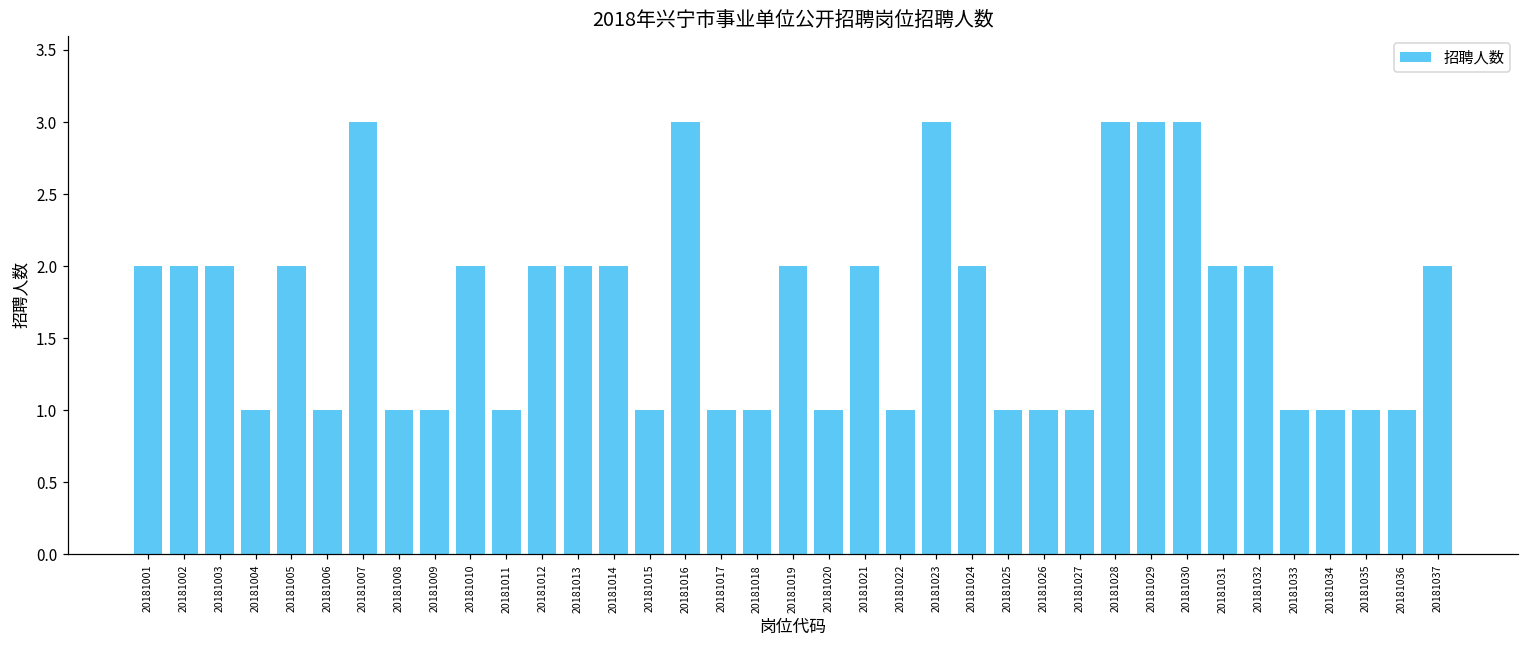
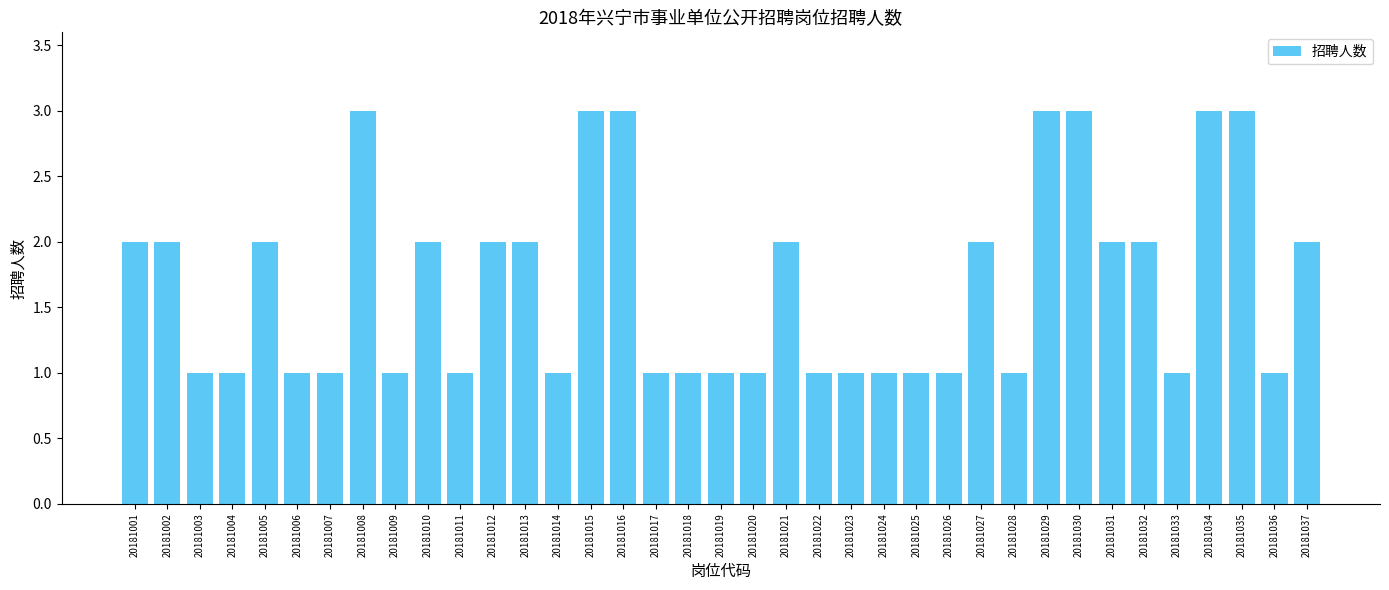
20181003: 2 -> 1
20181007: 3 -> 1
20181008: 1 -> 3
20181014: 2 -> 1
20181015: 1 -> 3
20181019: 2 -> 1
20181023: 3 -> 1
20181024: 2 -> 1
20181027: 1 -> 2
20181028: 3 -> 1
20181034: 1 -> 3
20181035: 1 -> 3
